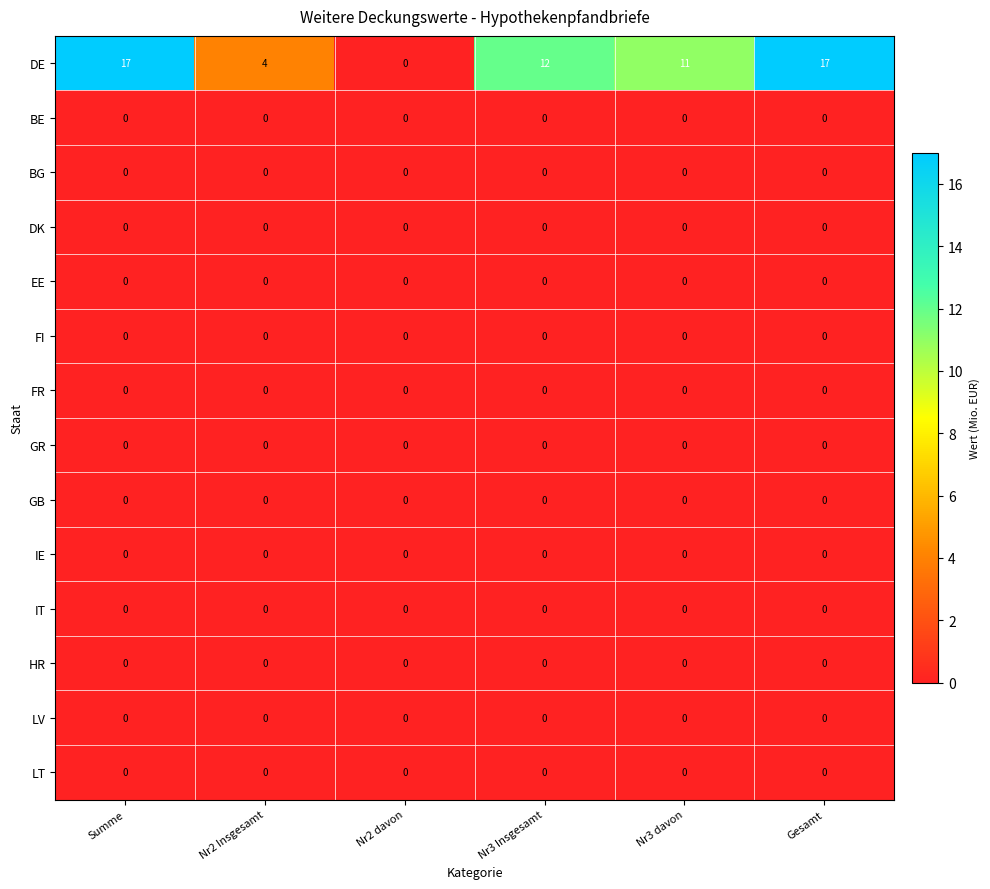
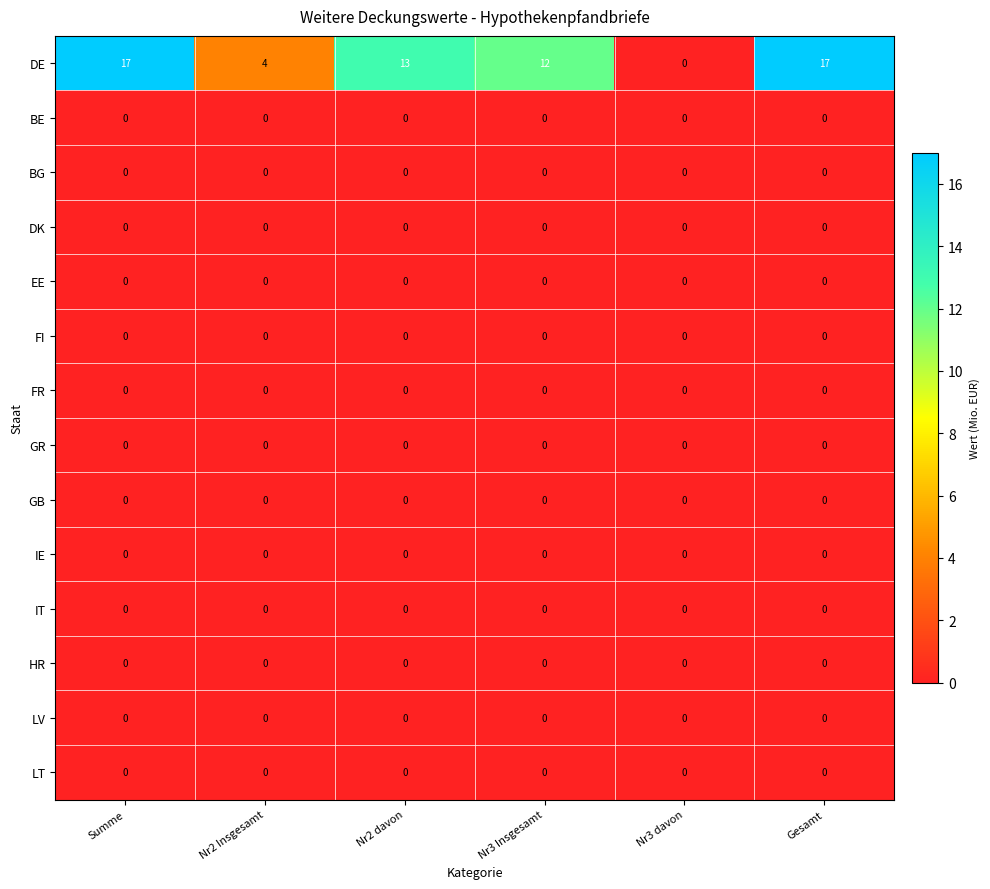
DE, Nr2 davon: 0 -> 13
DE, Nr3 davon: 11 -> 0
